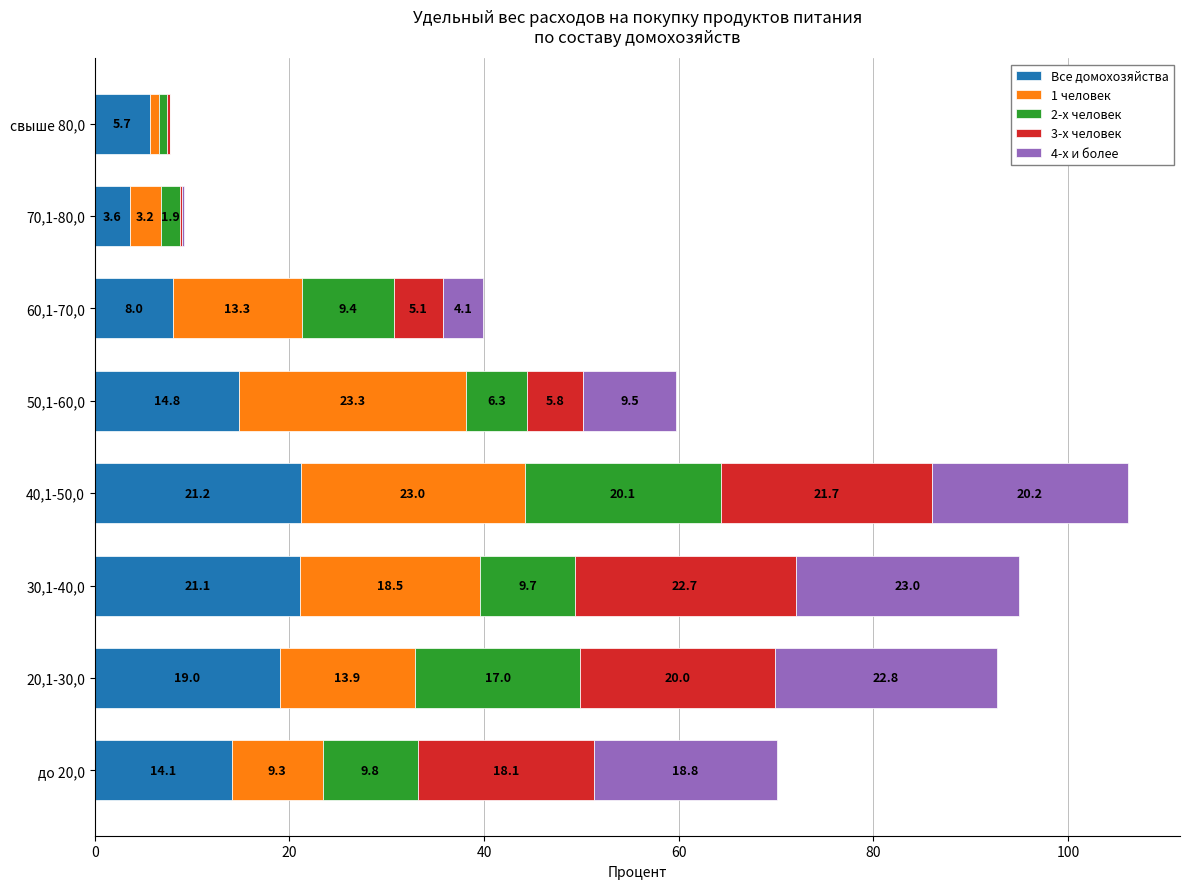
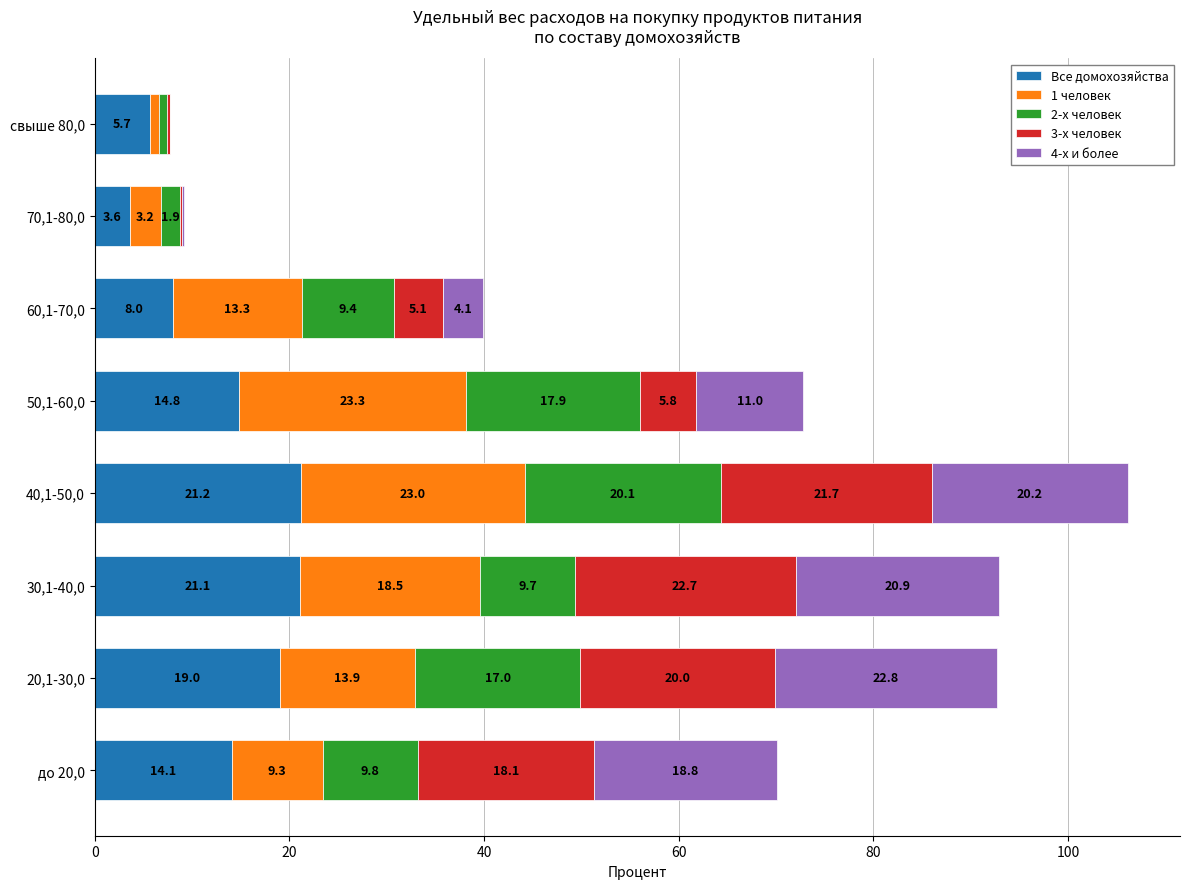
2-х человек, 50,1-60,0: 6.3 -> 17.9
4-х и более, 50,1-60,0: 9.5 -> 11.0
4-х и более, 30,1-40,0: 23.0 -> 20.9
